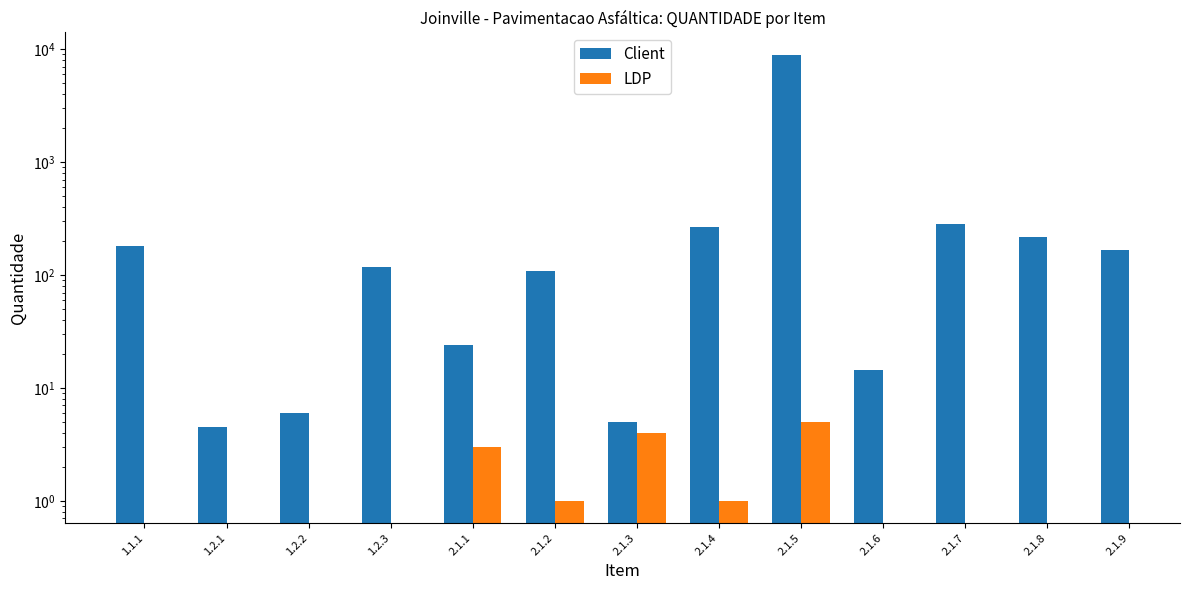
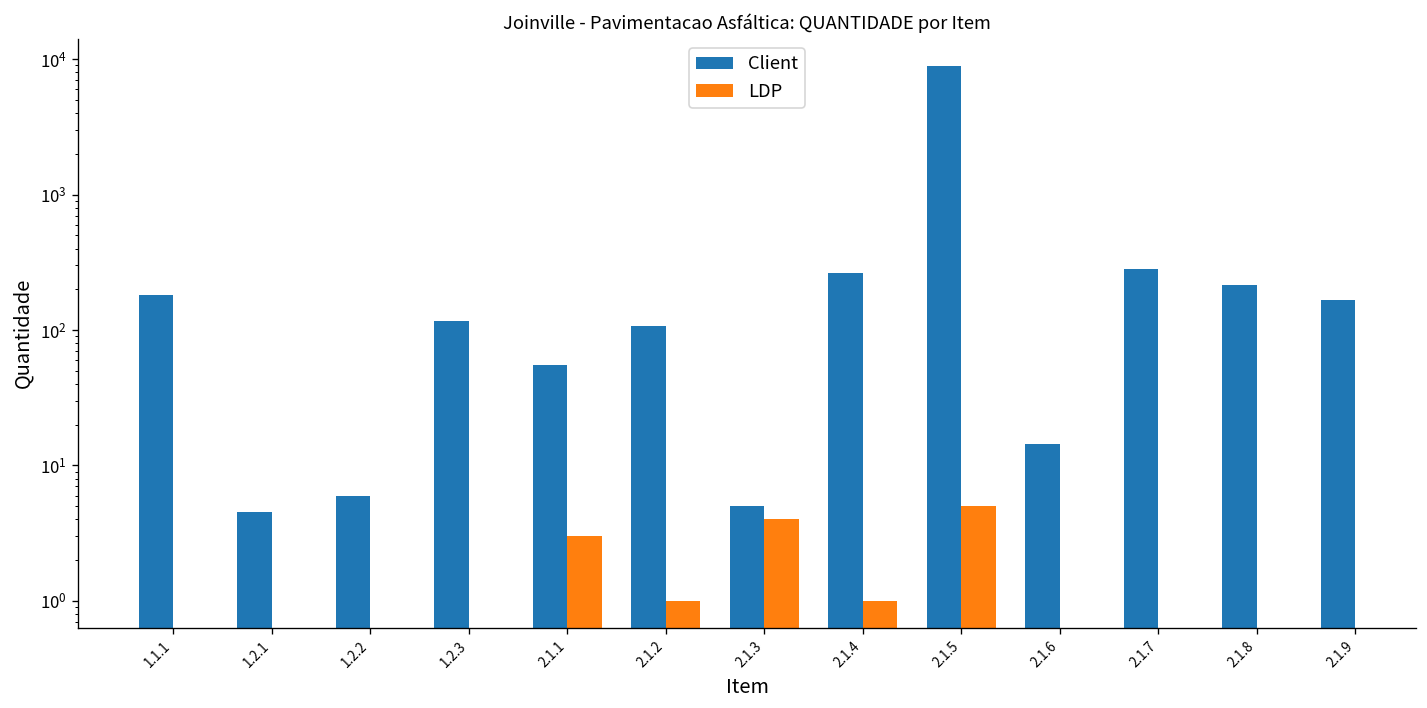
Client, 2.1.1: 24 -> 60
